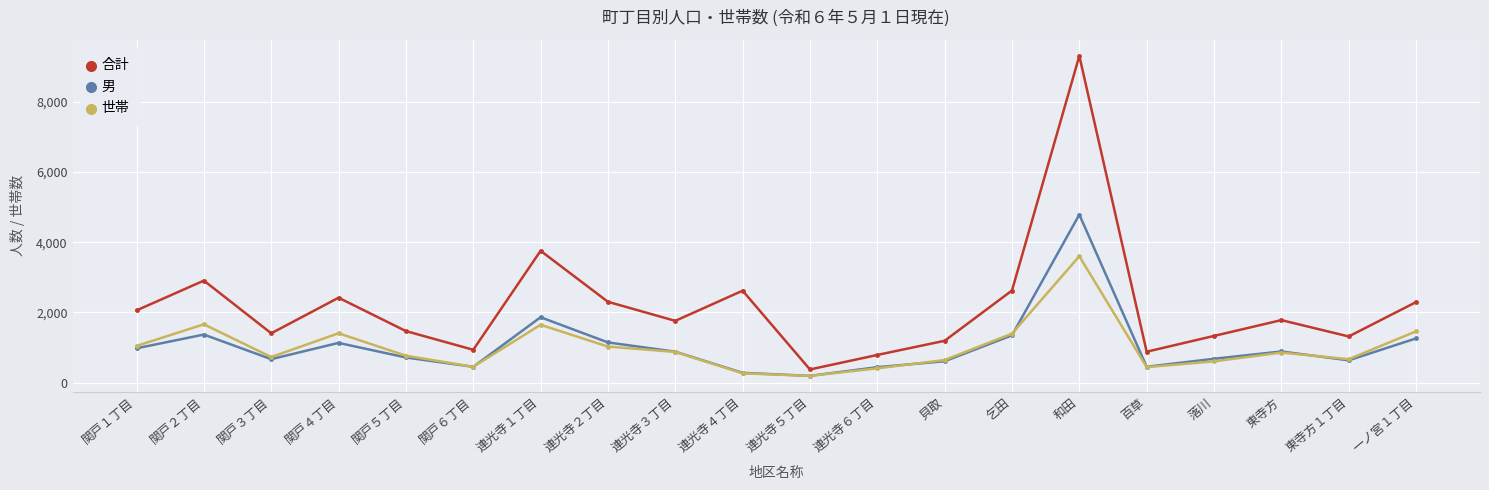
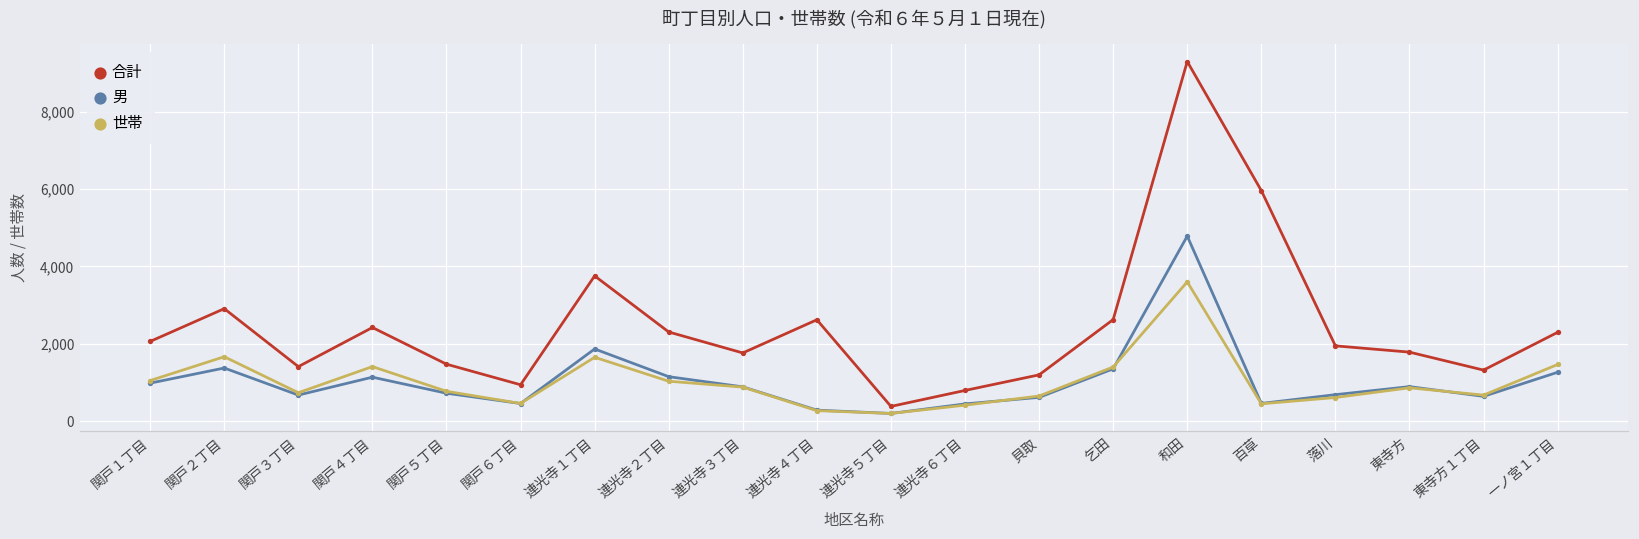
合計, 百草: 900 -> 6,000
合計, 落川: 1,300 -> 1,900
